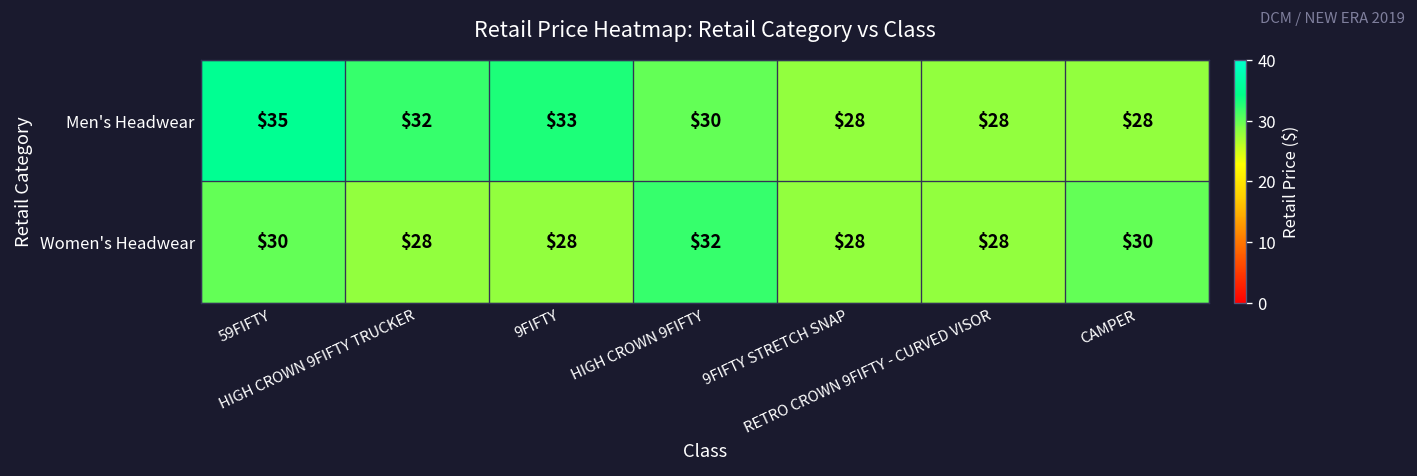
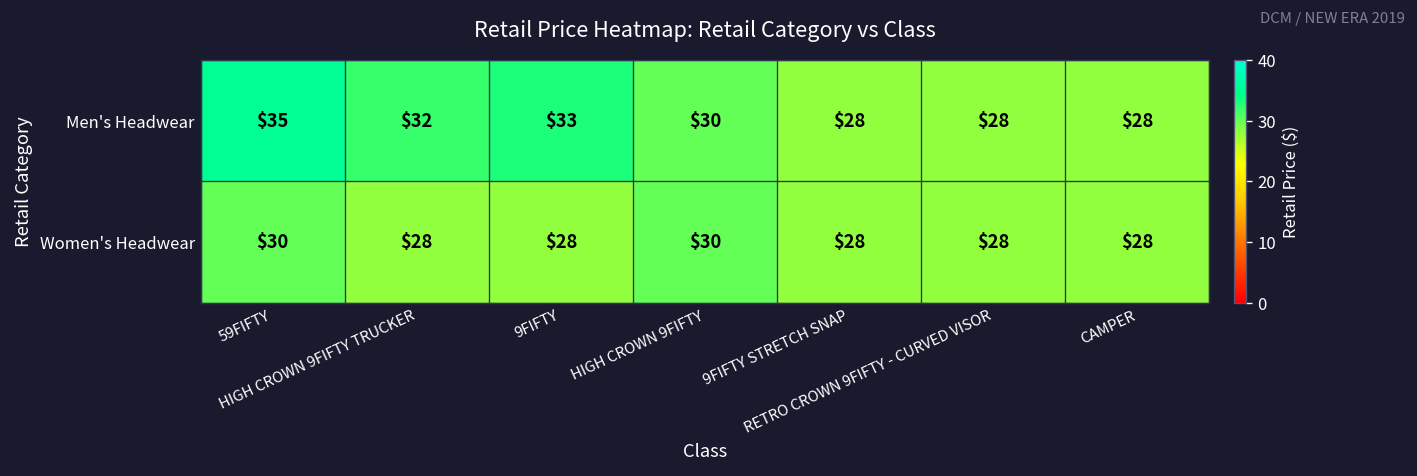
Women's Headwear, HIGH CROWN 9FIFTY: $32 -> $30
Women's Headwear, CAMPER: $30 -> $28
